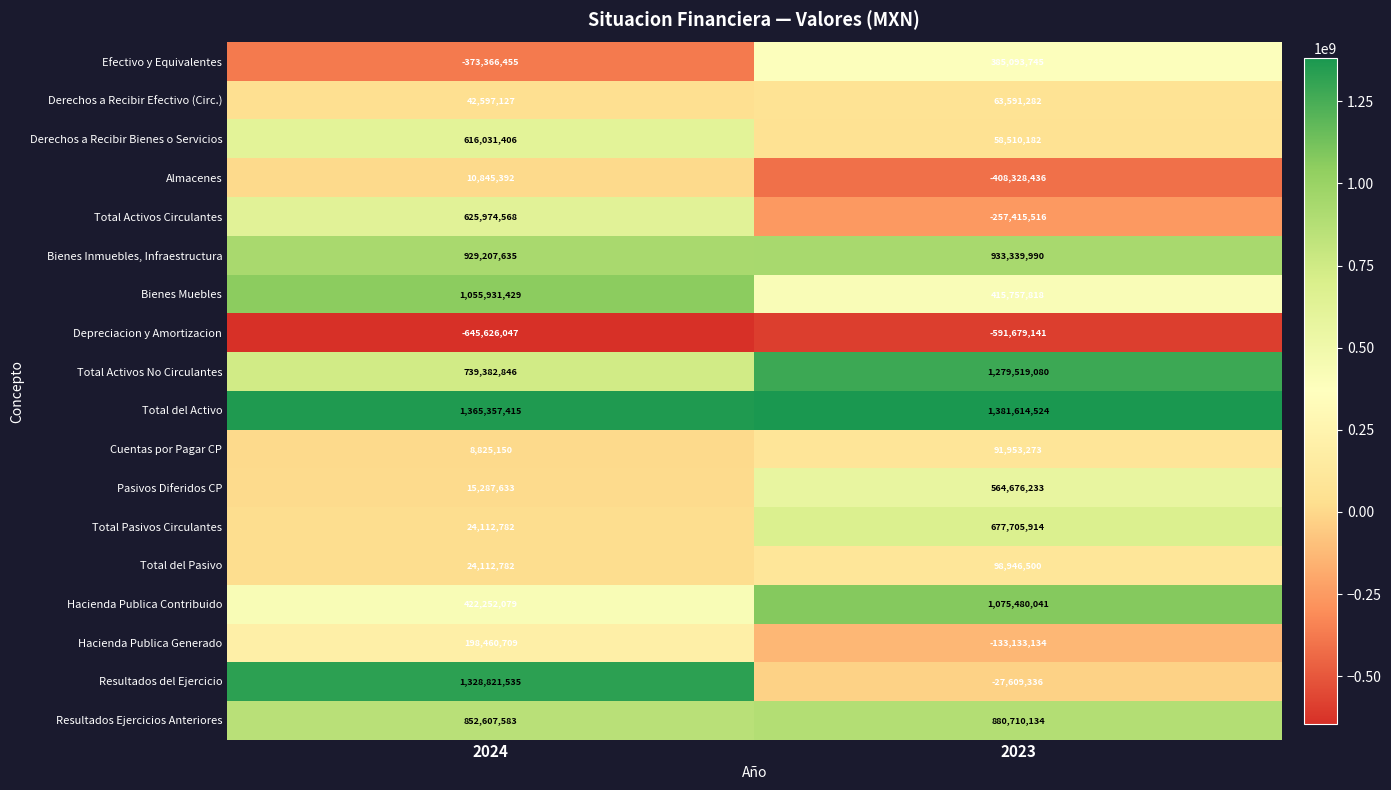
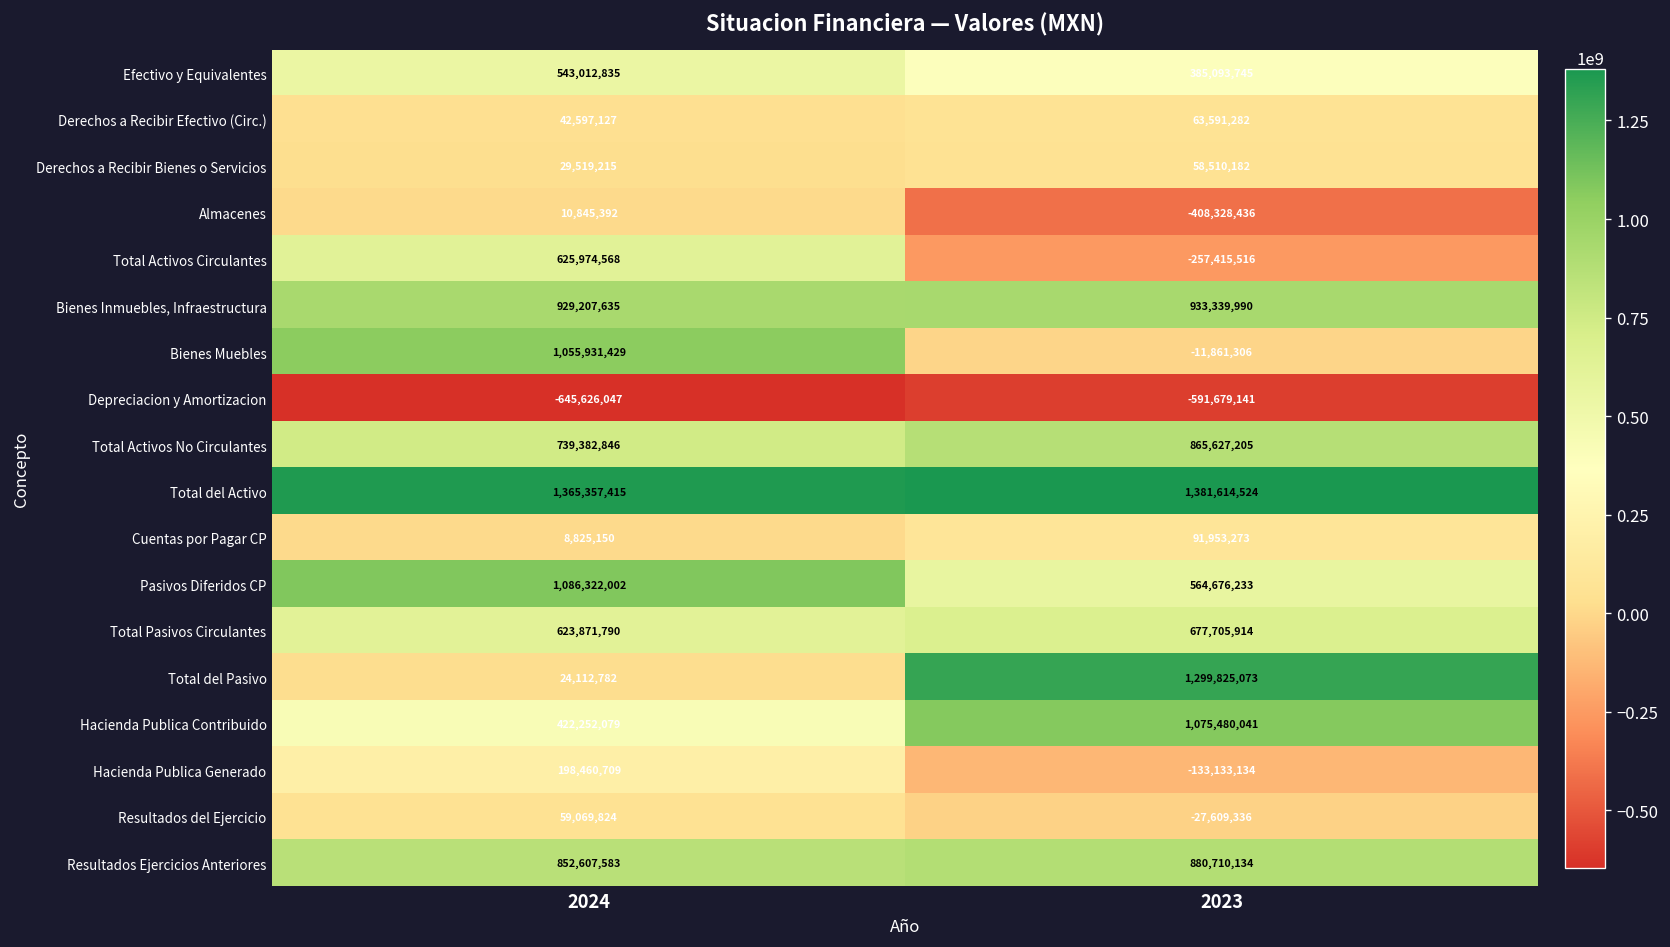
Efectivo y Equivalentes, 2024: -373,366,455 -> 543,012,835
Derechos a Recibir Bienes o Servicios, 2024: 616,031,406 -> 29,519,215
Bienes Muebles, 2023: 415,757,818 -> -11,861,306
Total Activos No Circulantes, 2023: 1,279,519,080 -> 865,627,205
Pasivos Diferidos CP, 2024: 15,287,633 -> 1,086,322,002
Total Pasivos Circulantes, 2024: 24,112,782 -> 623,871,790
Total del Pasivo, 2023: 98,946,500 -> 1,299,825,073
Resultados del Ejercicio, 2024: 1,328,821,535 -> 59,069,824
